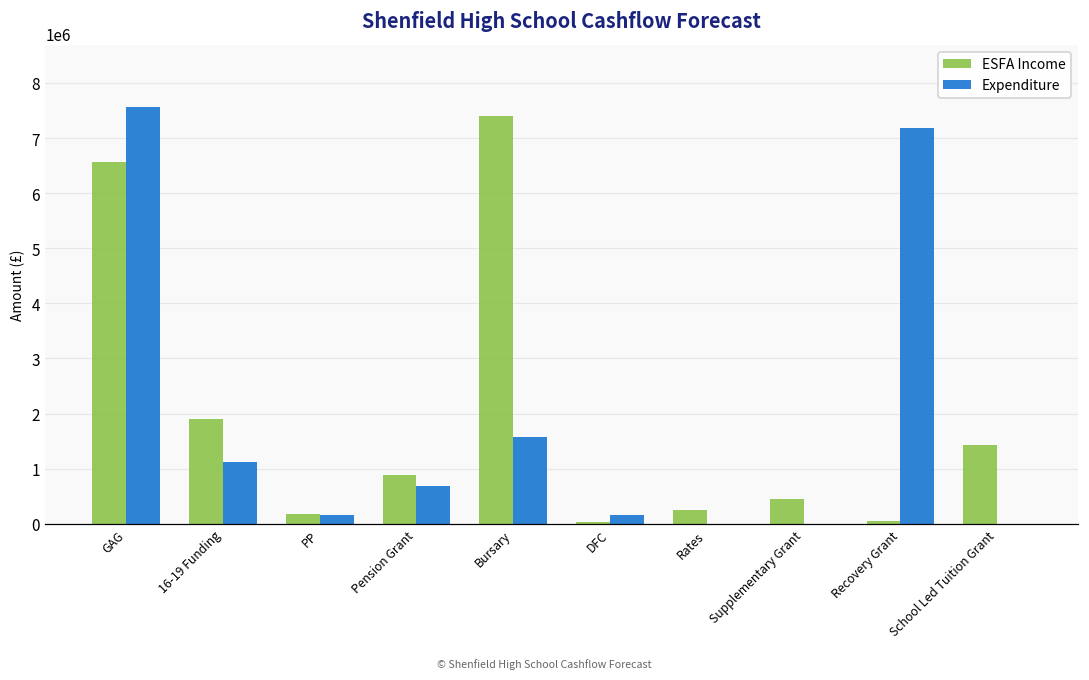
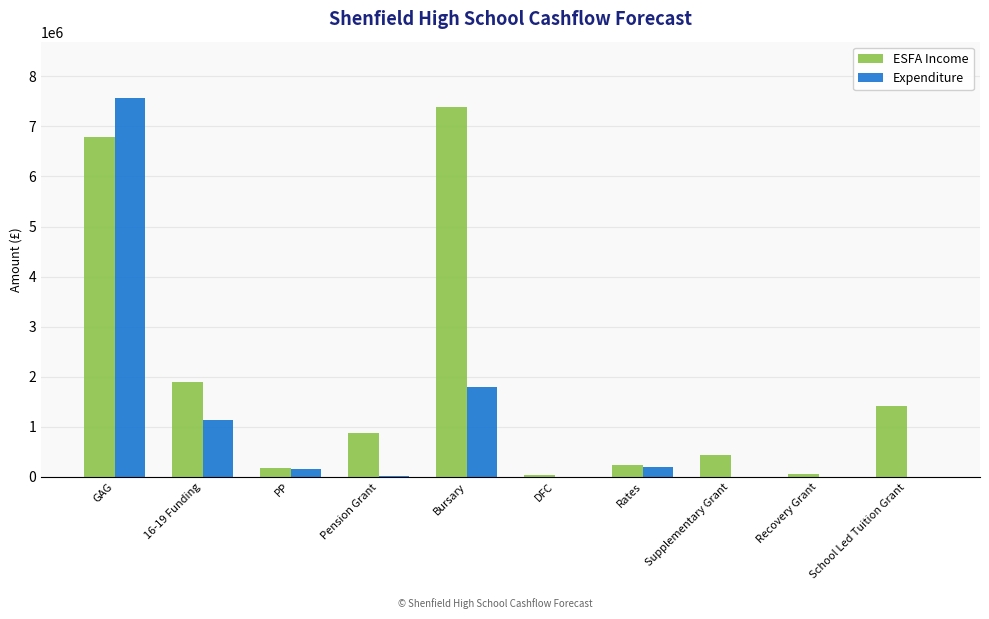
ESFA Income, GAG: 6600000 -> 6800000
Expenditure, Pension Grant: 700000 -> 0
Expenditure, Bursary: 1600000 -> 1800000
Expenditure, DFC: 200000 -> 0
Expenditure, Rates: 0 -> 200000
Expenditure, Recovery Grant: 7200000 -> 0
